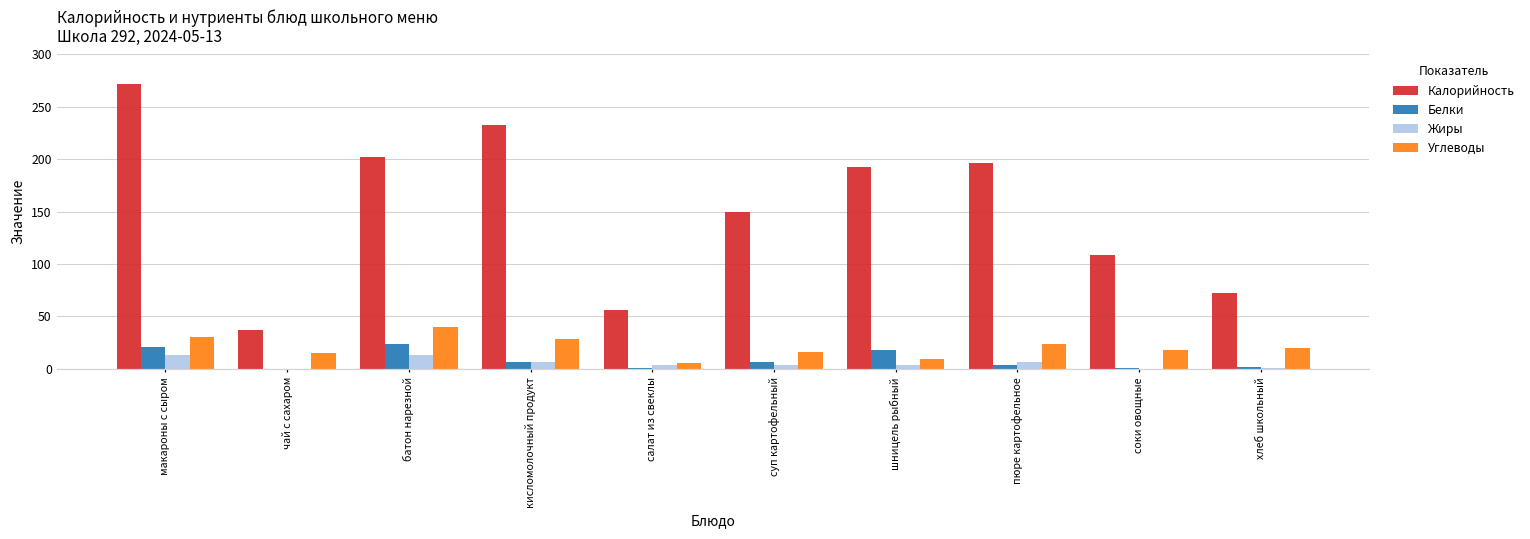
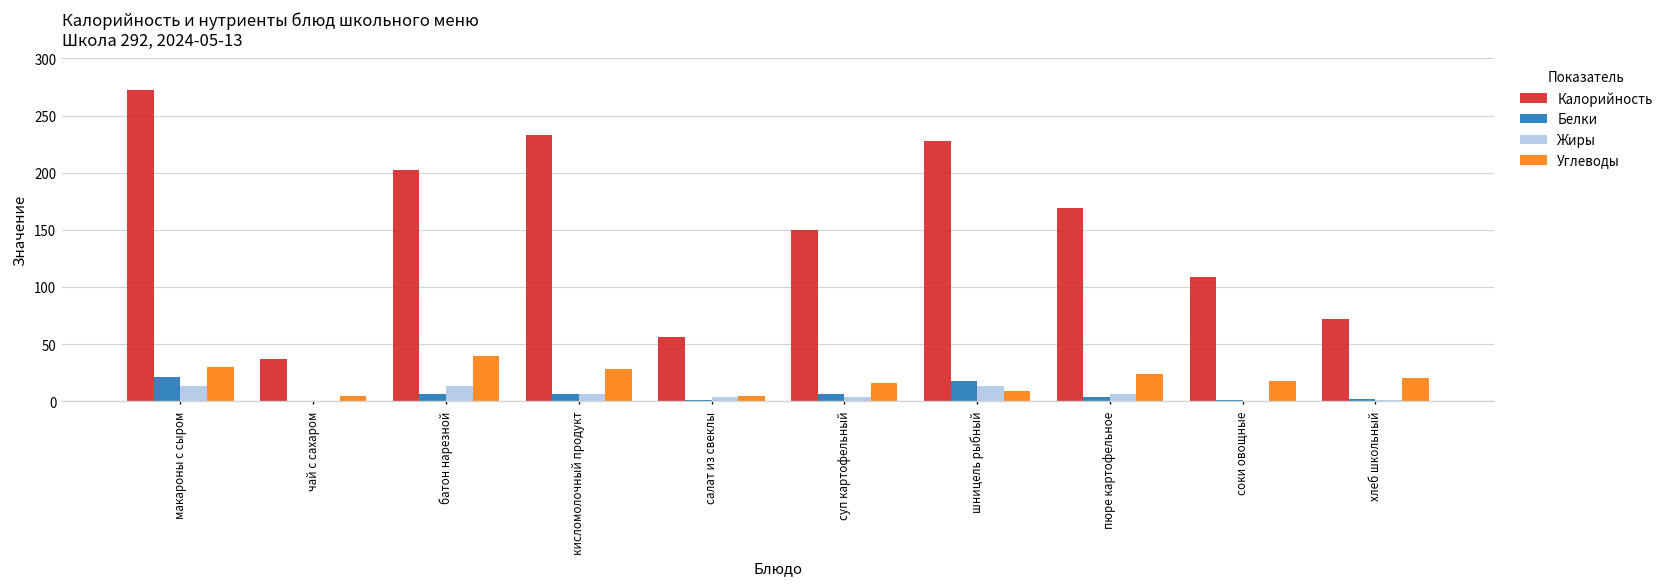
Углеводы, чай с сахаром: 20 -> 10
Белки, батон нарезной: 20 -> 10
Калорийность, шницель рыбный: 190 -> 230
Жиры, шницель рыбный: 0 -> 10
Калорийность, пюре картофельное: 200 -> 170
